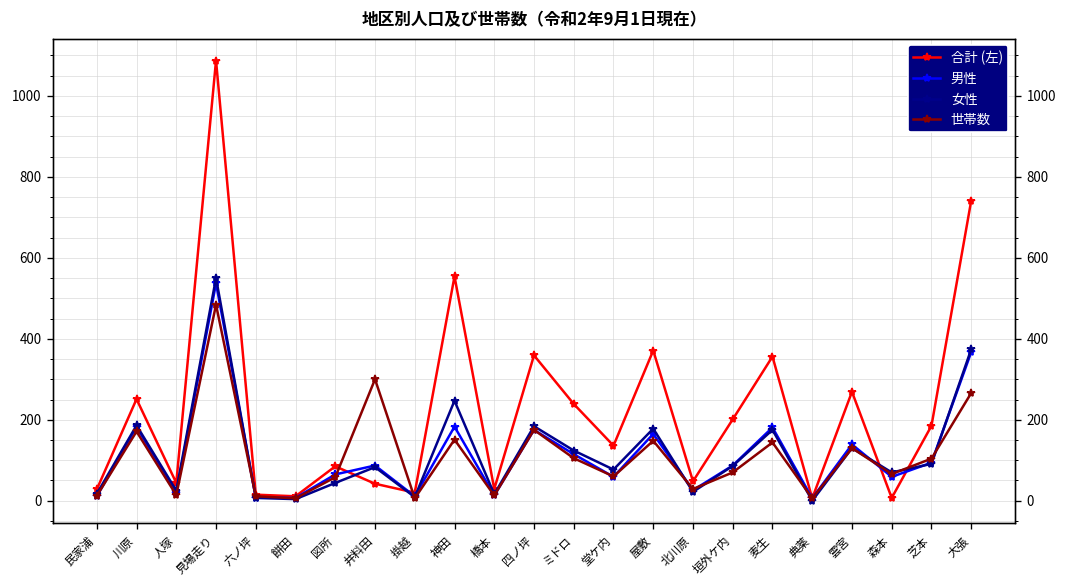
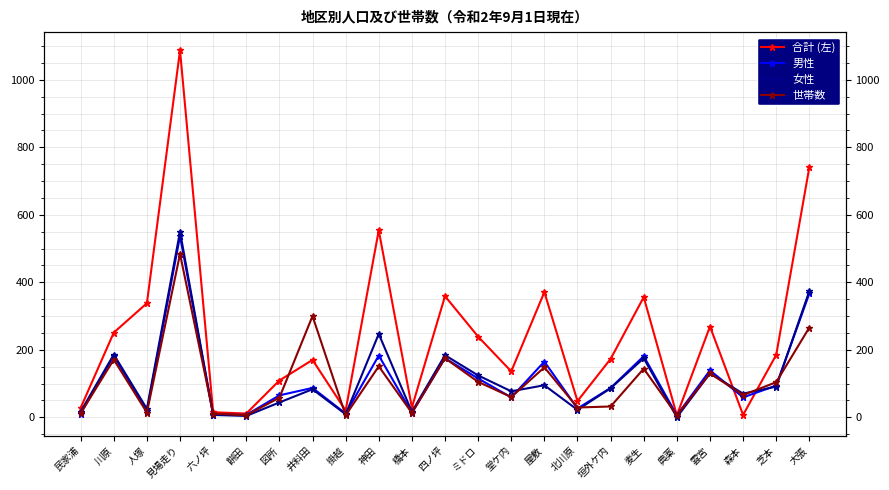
合計 (左), 人塚: 40 -> 340
合計 (左), 図所: 90 -> 110
合計 (左), 井料田: 40 -> 170
女性, 屋敷: 180 -> 100
合計 (左), 垣外ケ内: 200 -> 170
世帯数, 垣外ケ内: 70 -> 30
